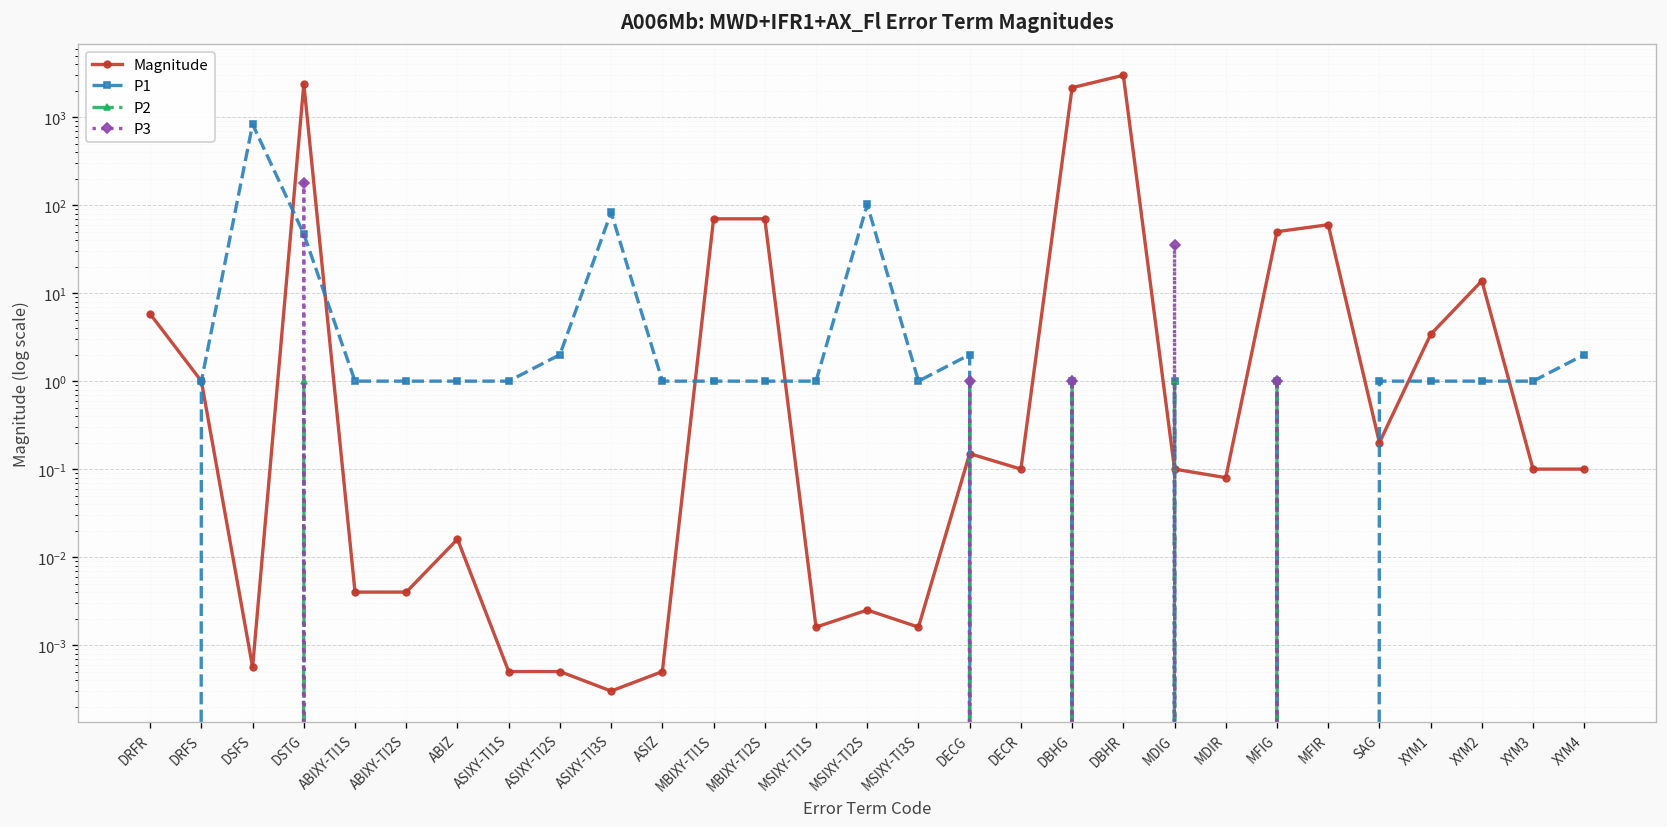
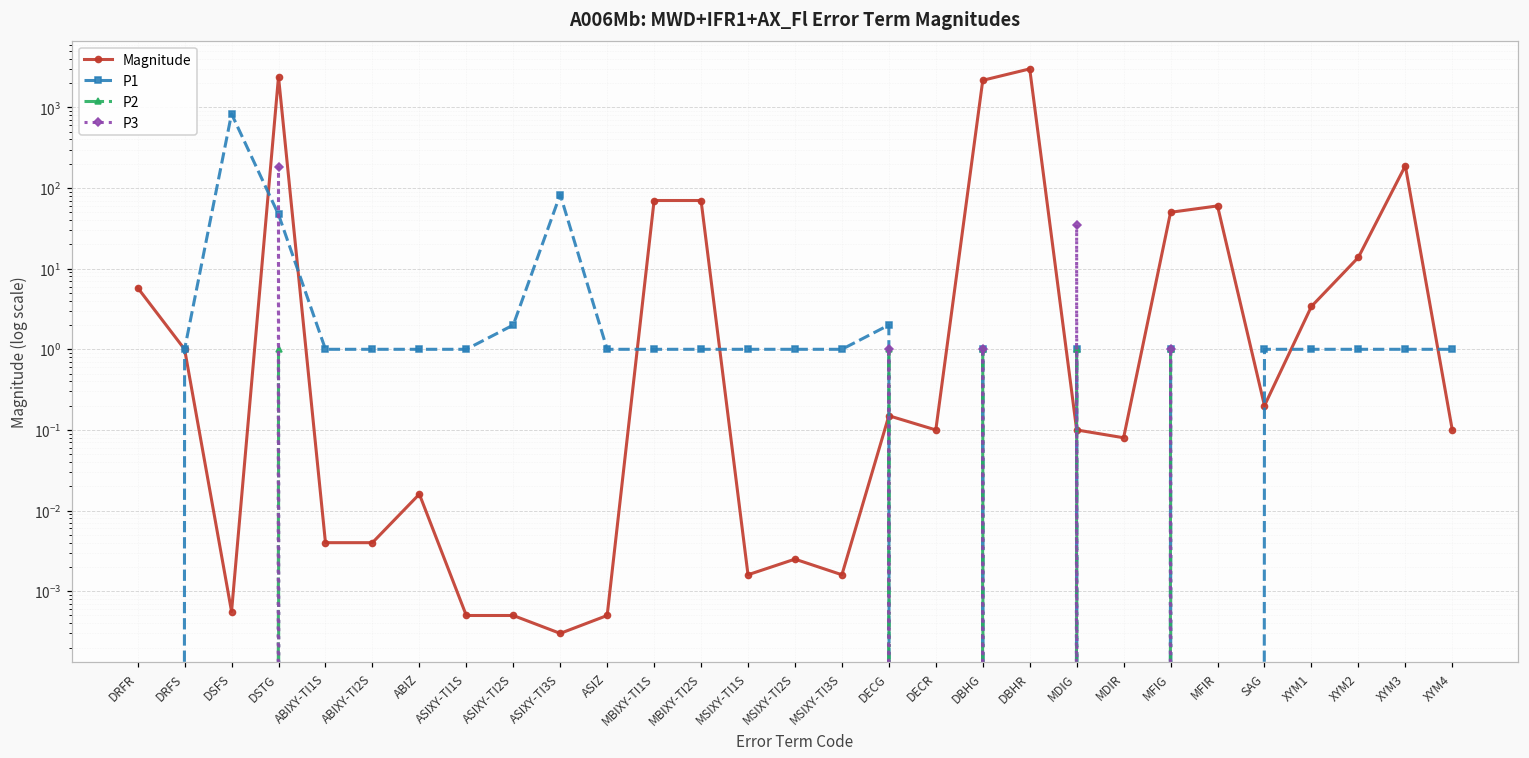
P1, MSIXY-TI2S: 100 -> 1
Magnitude, XYM3: 0.1 -> 190
P1, XYM4: 2 -> 1
